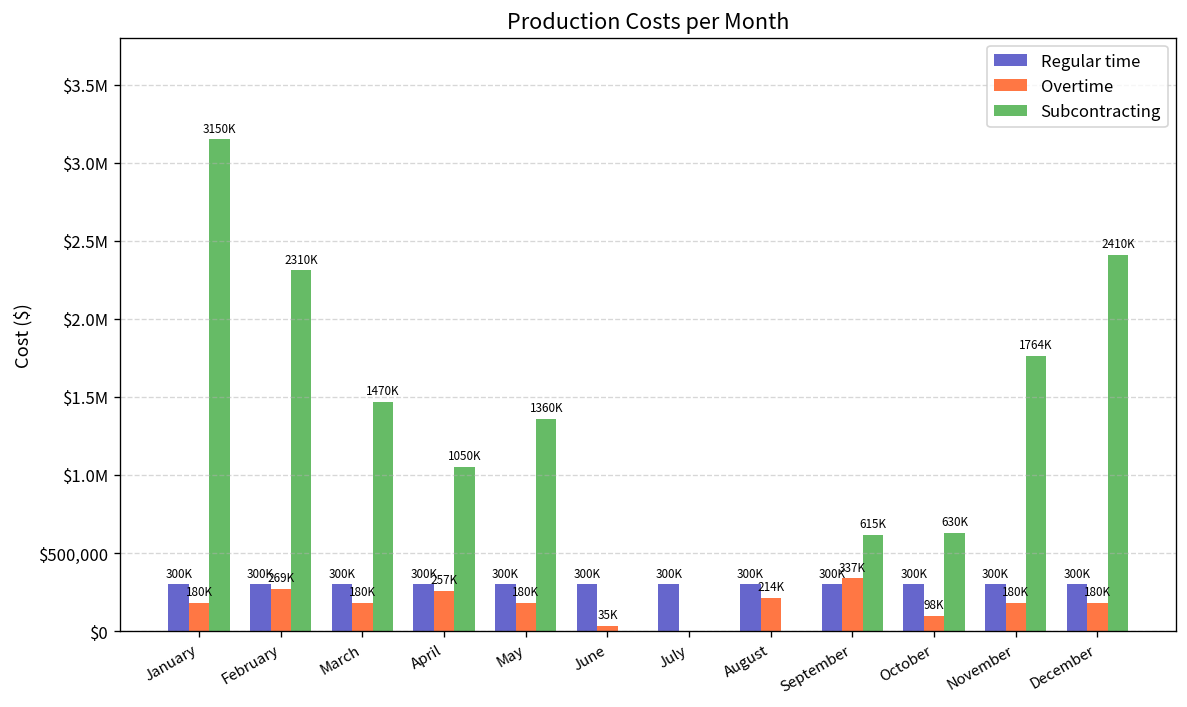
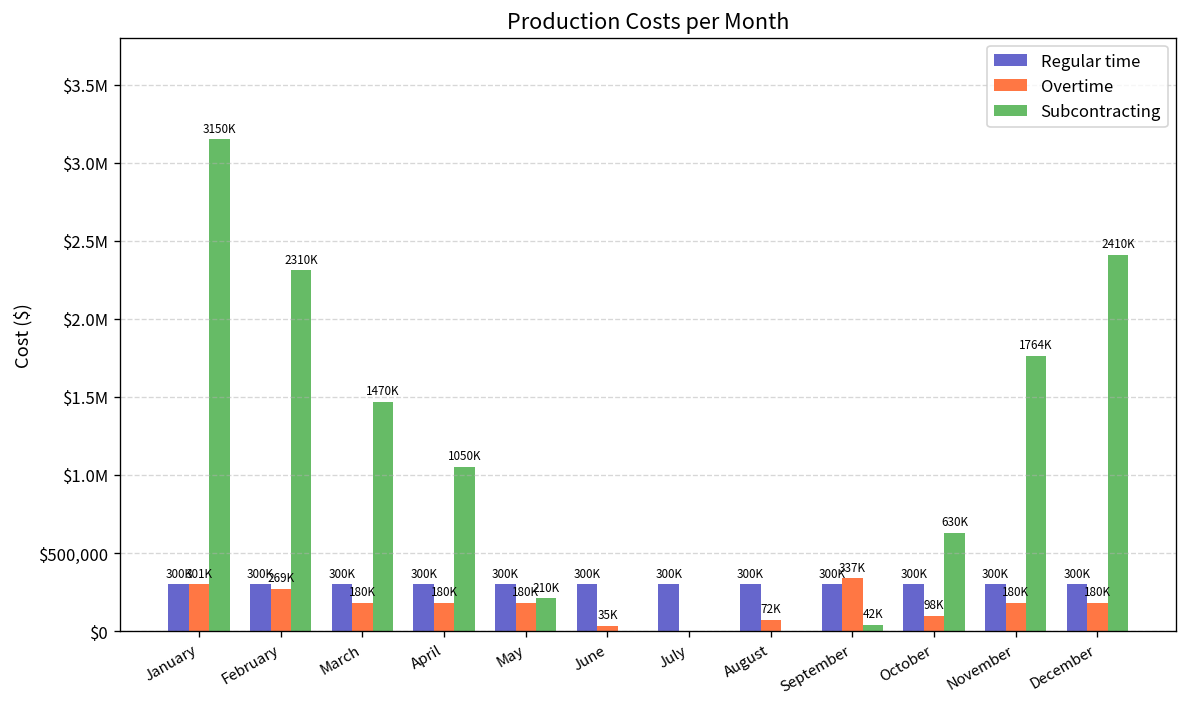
Overtime, January: 180K -> 301K
Overtime, April: 257K -> 180K
Subcontracting, May: 1360K -> 210K
Overtime, August: 214K -> 72K
Subcontracting, September: 615K -> 42K
